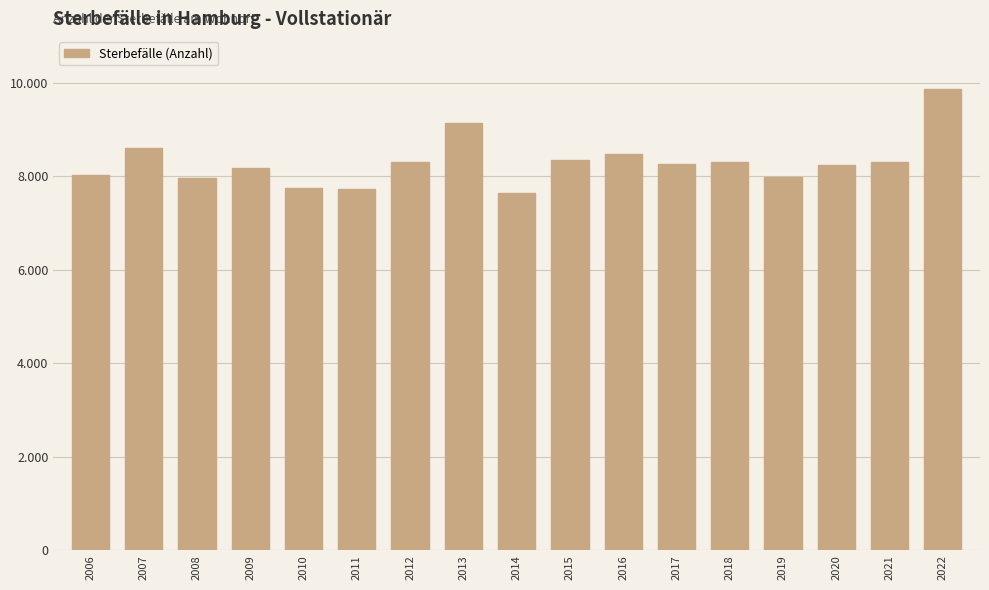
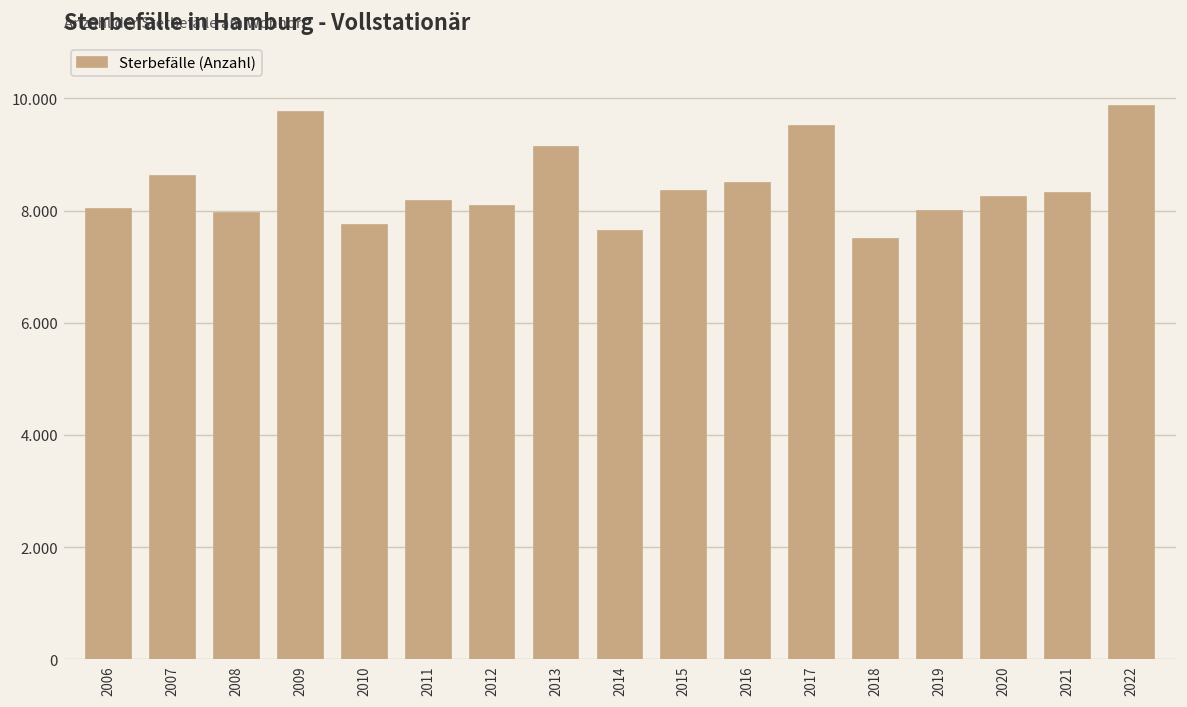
2009: 8.2 -> 9.8
2011: 7.7 -> 8.2
2012: 8.3 -> 8.1
2017: 8.3 -> 9.5
2018: 8.3 -> 7.5
